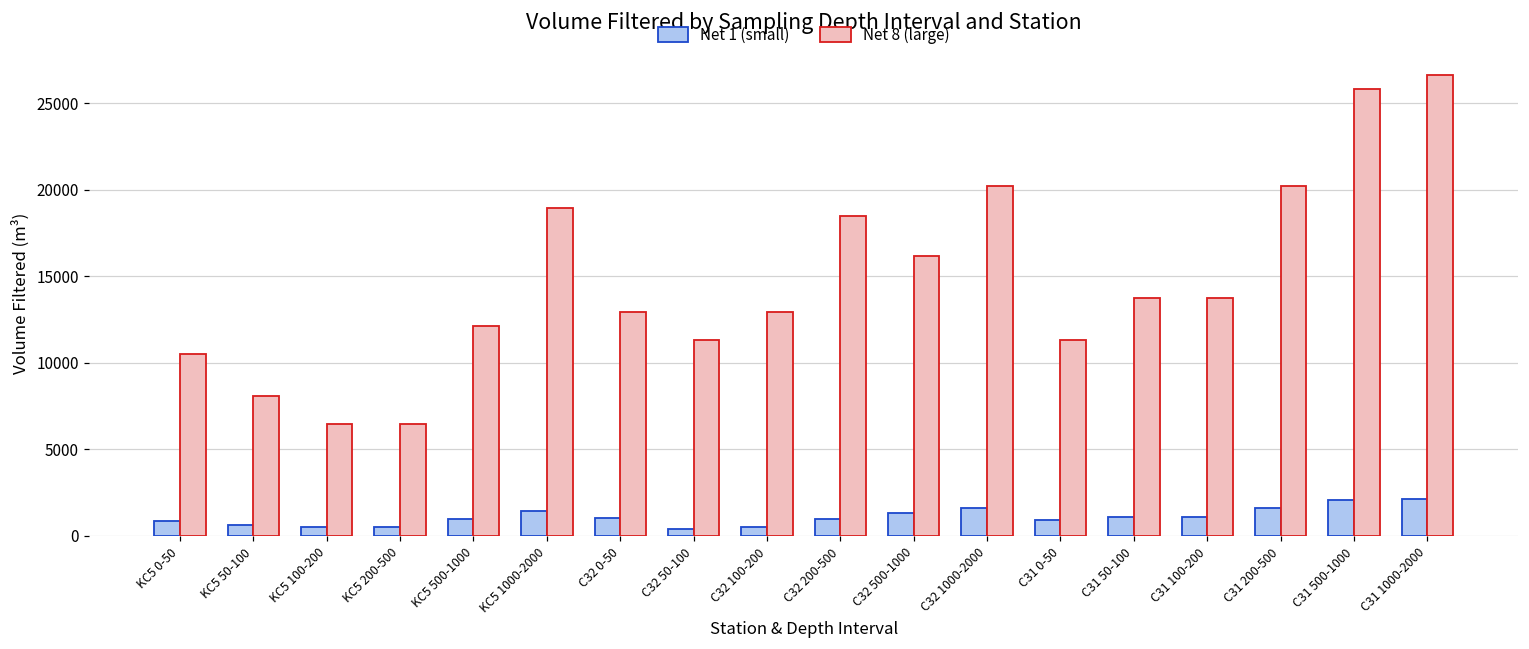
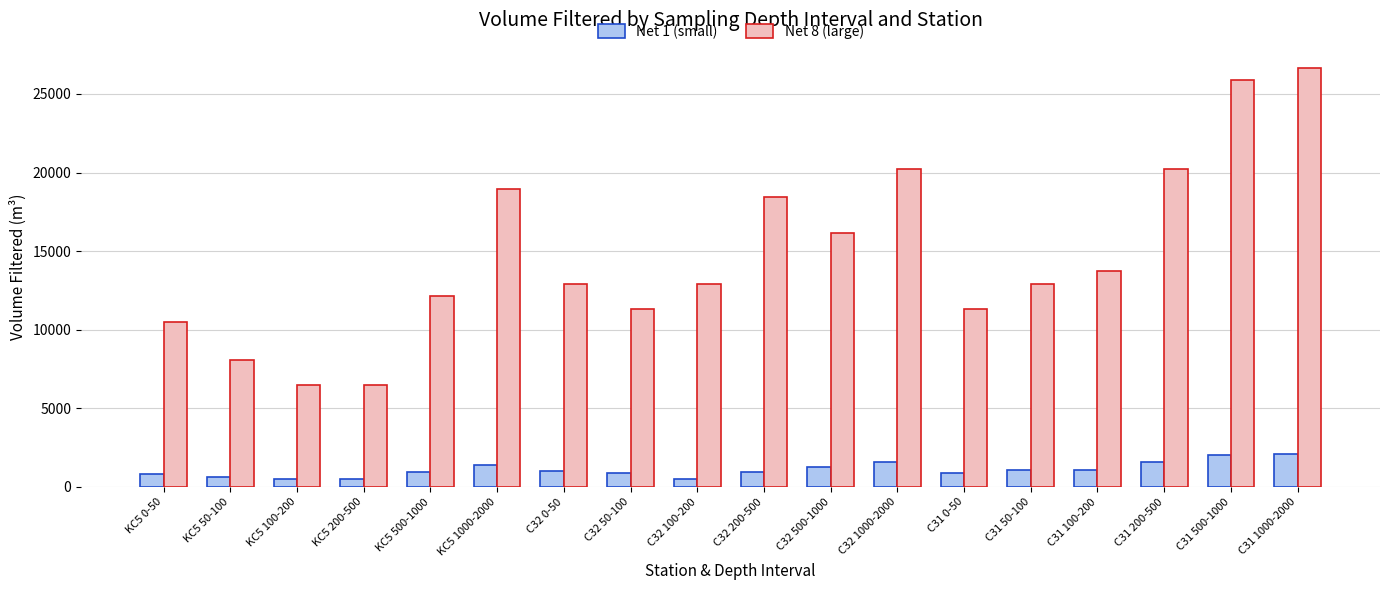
Net 1 (small), C32 50-100: 400 -> 900
Net 8 (large), C31 50-100: 13700 -> 12900
